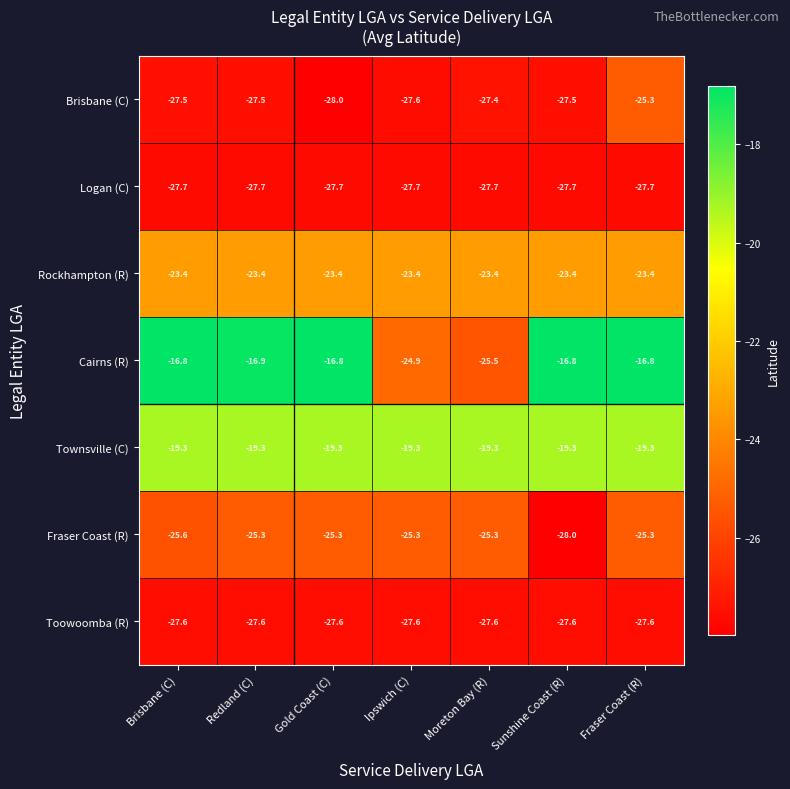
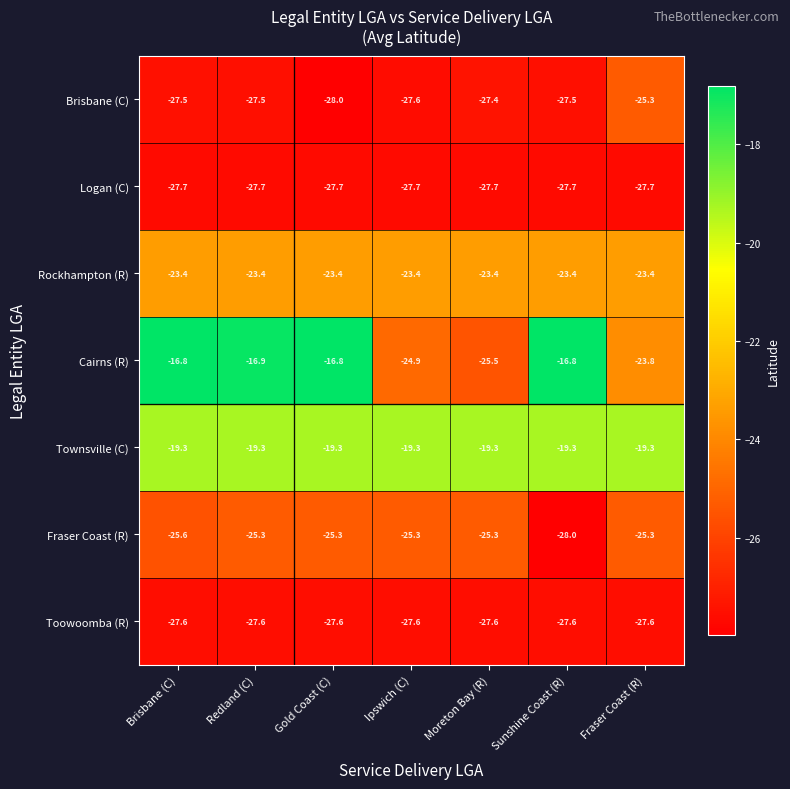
Cairns (R), Fraser Coast (R): -16.8 -> -23.8
